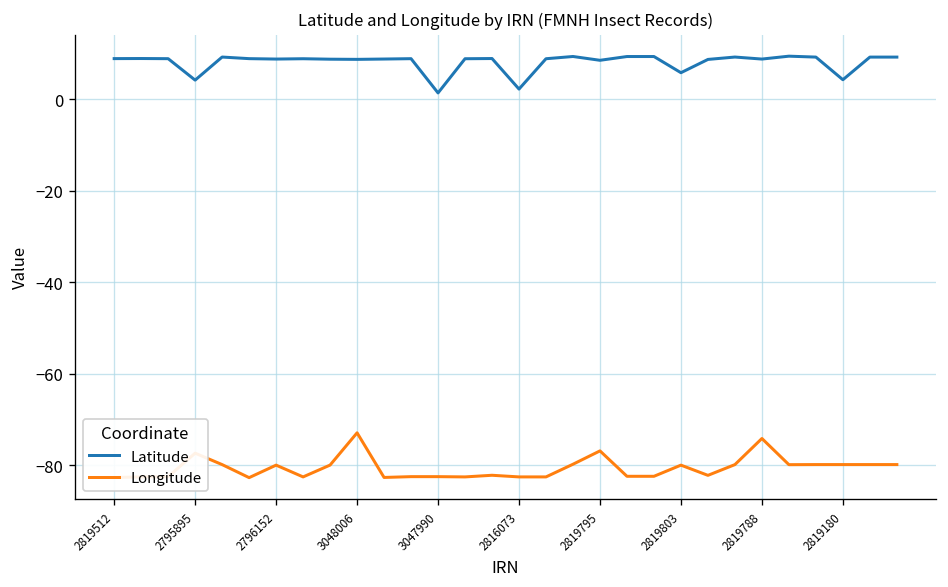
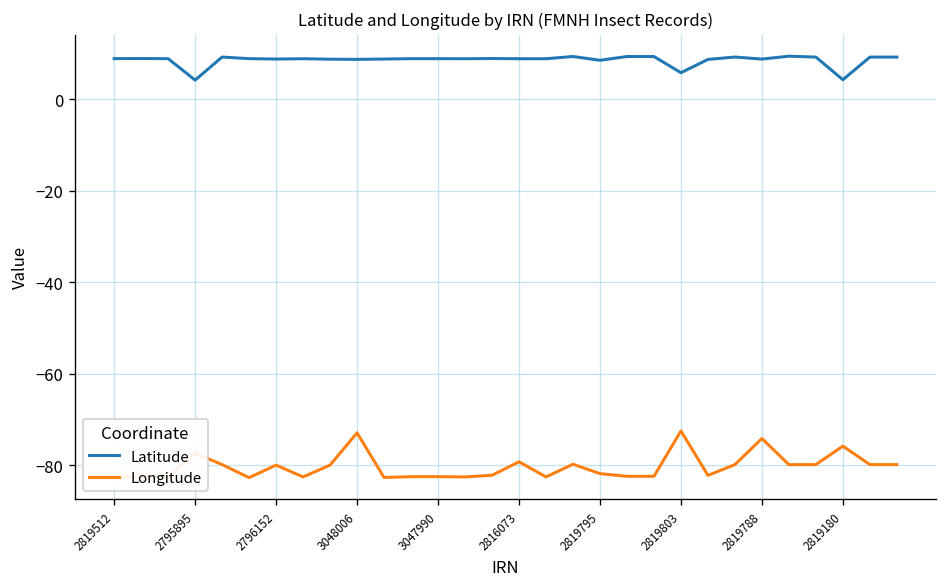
Latitude, 3047990: 1 -> 9
Latitude, 2816073: 2 -> 9
Longitude, 2816073: -83 -> -79
Longitude, 2819795: -77 -> -82
Longitude, 2819803: -80 -> -73
Longitude, 2819180: -80 -> -76
